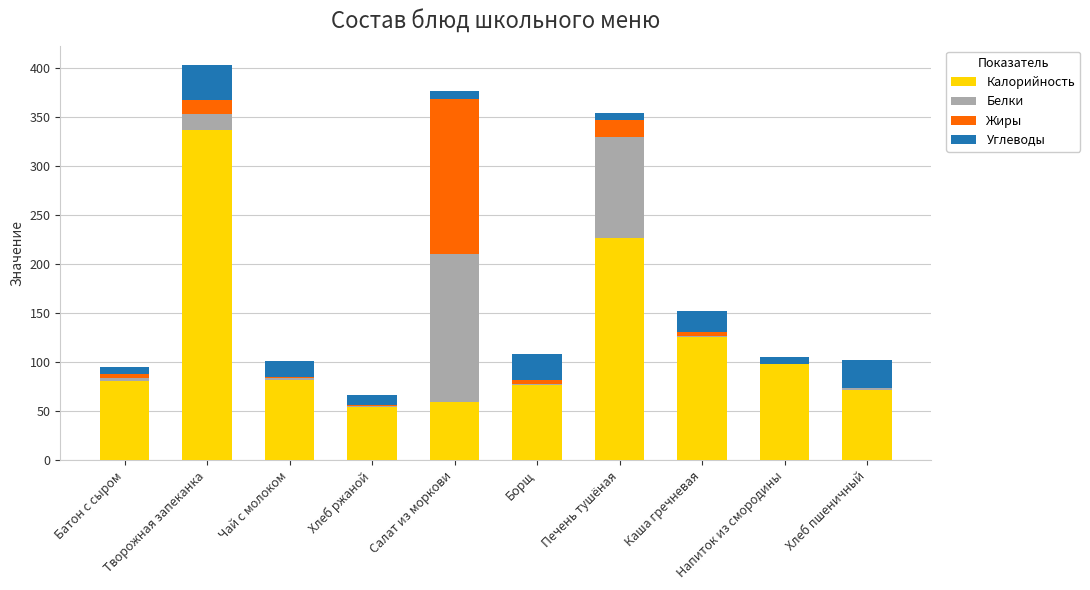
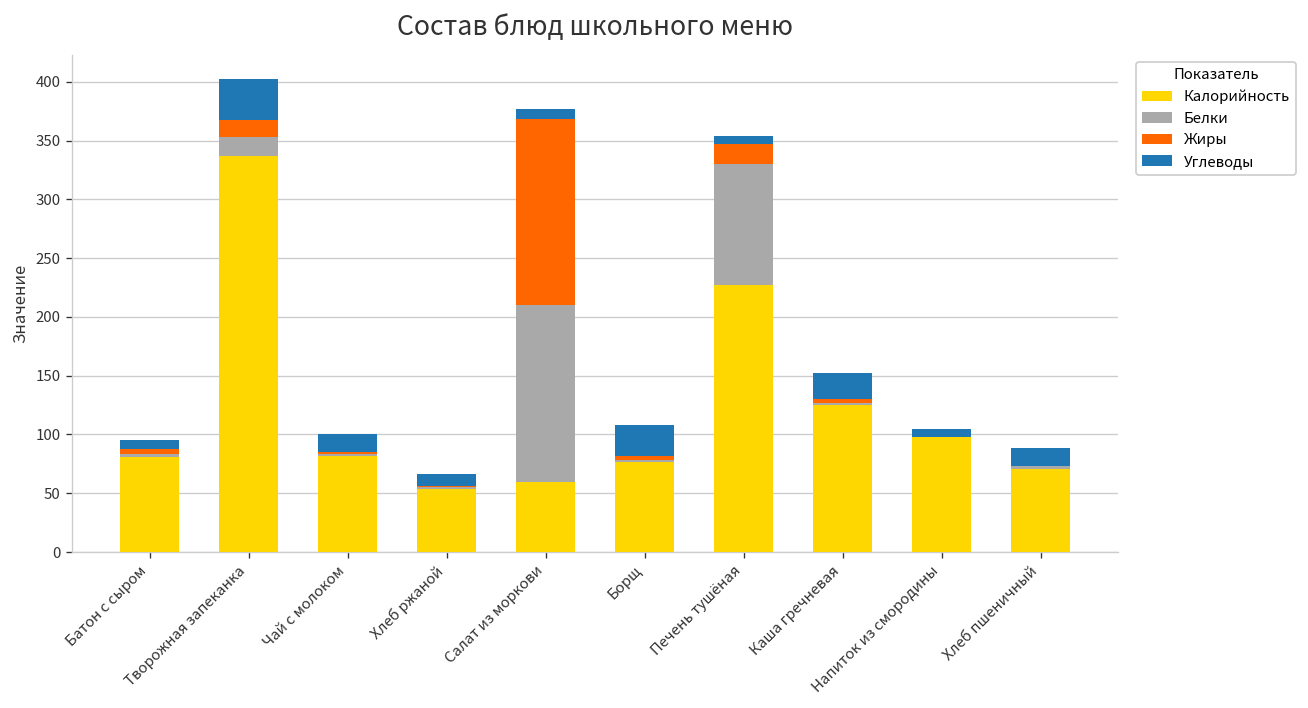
Углеводы, Хлеб пшеничный: 30 -> 20
